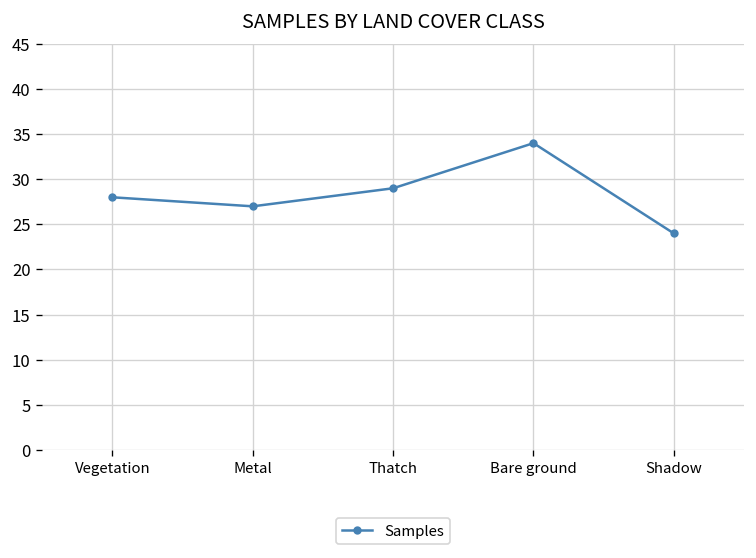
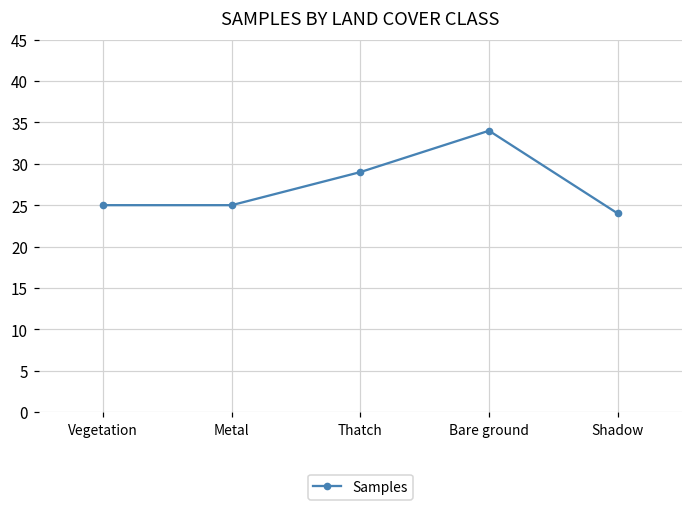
Vegetation: 28 -> 25
Metal: 27 -> 25
